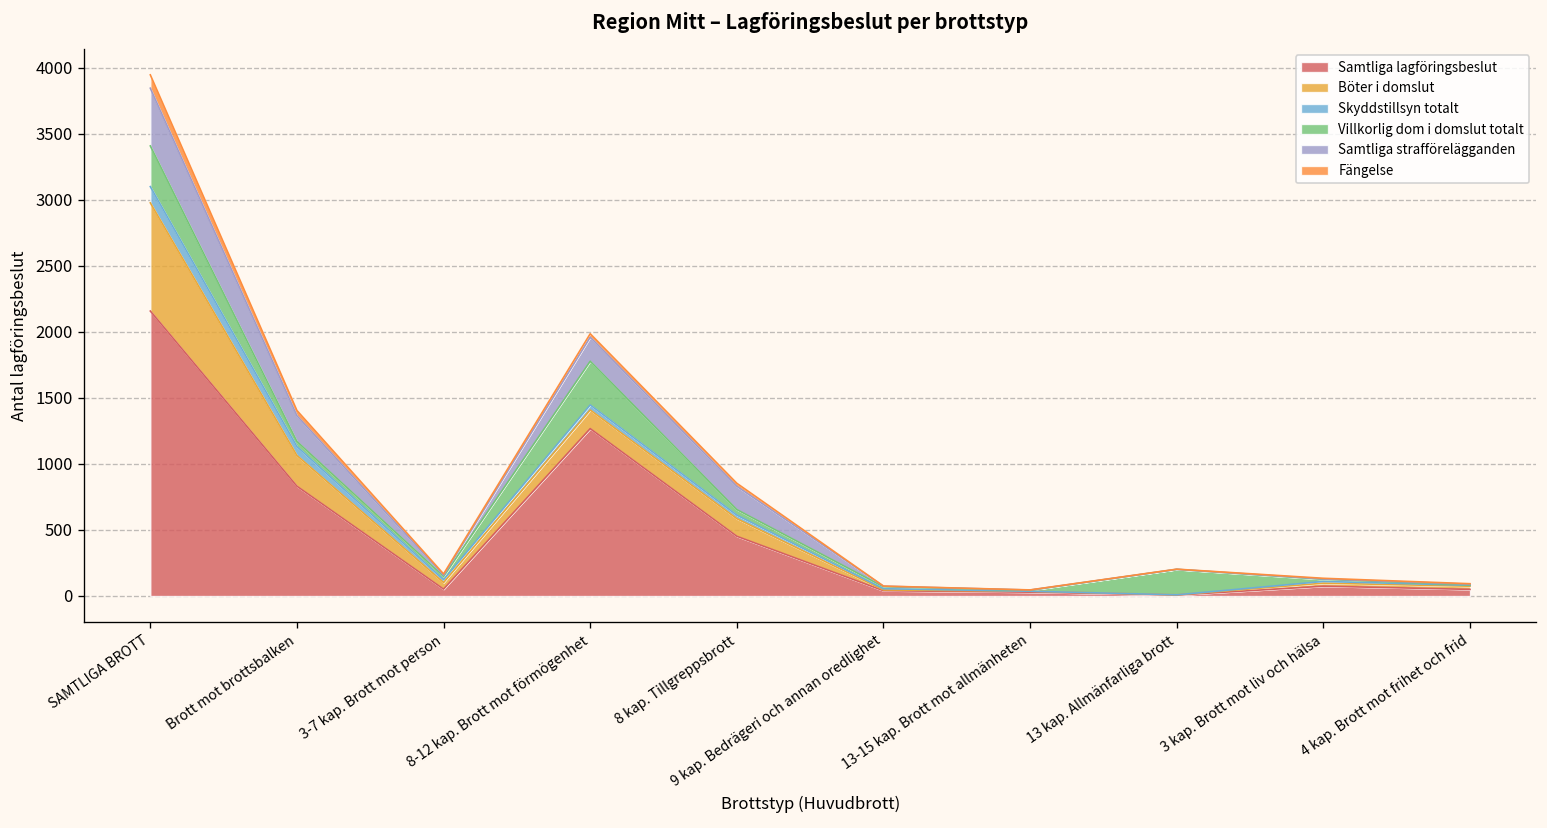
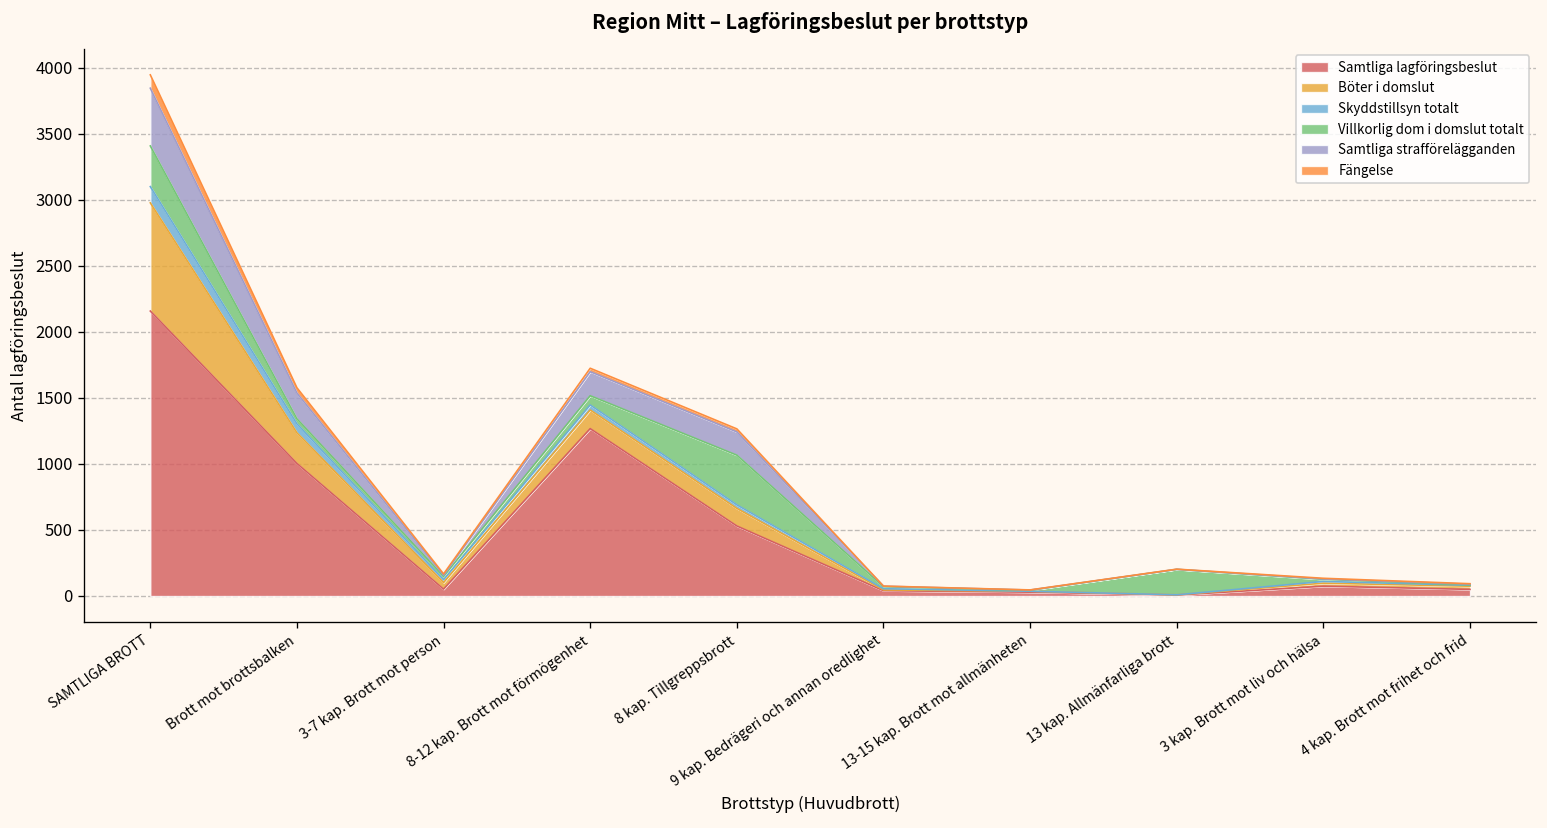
Samtliga lagföringsbeslut, Brott mot brottsbalken: 830 -> 1000
Villkorlig dom i domslut totalt, 8-12 kap. Brott mot förmögenhet: 330 -> 70
Samtliga lagföringsbeslut, 8 kap. Tillgreppsbrott: 450 -> 530
Villkorlig dom i domslut totalt, 8 kap. Tillgreppsbrott: 40 -> 380
